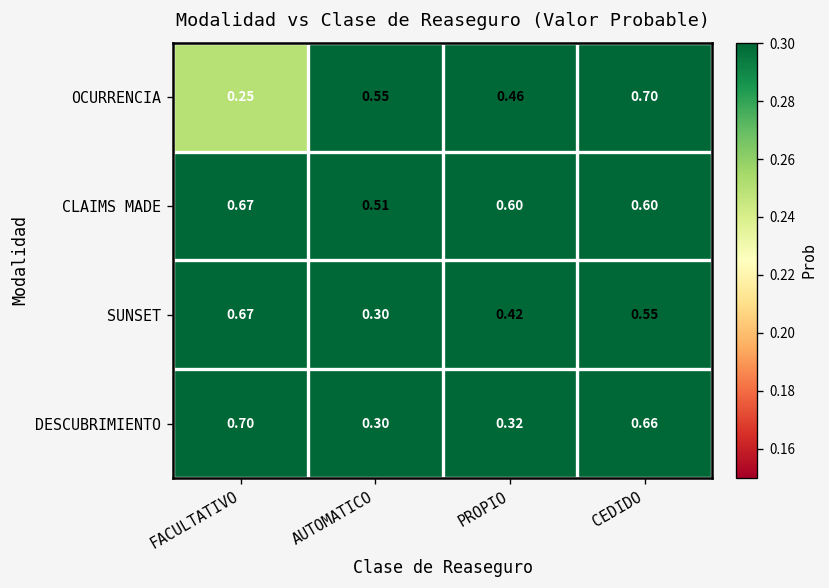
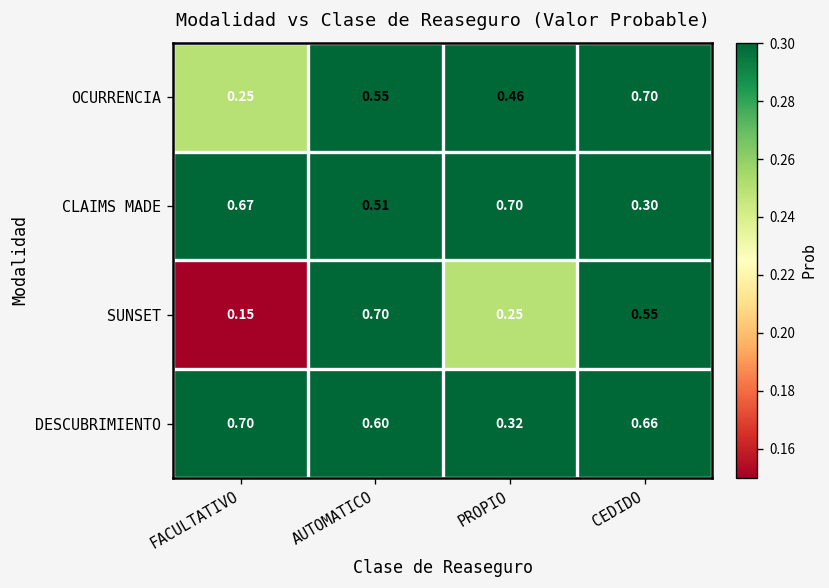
CLAIMS MADE, PROPIO: 0.60 -> 0.70
CLAIMS MADE, CEDIDO: 0.60 -> 0.30
SUNSET, FACULTATIVO: 0.67 -> 0.15
SUNSET, AUTOMATICO: 0.30 -> 0.70
SUNSET, PROPIO: 0.42 -> 0.25
DESCUBRIMIENTO, AUTOMATICO: 0.30 -> 0.60
